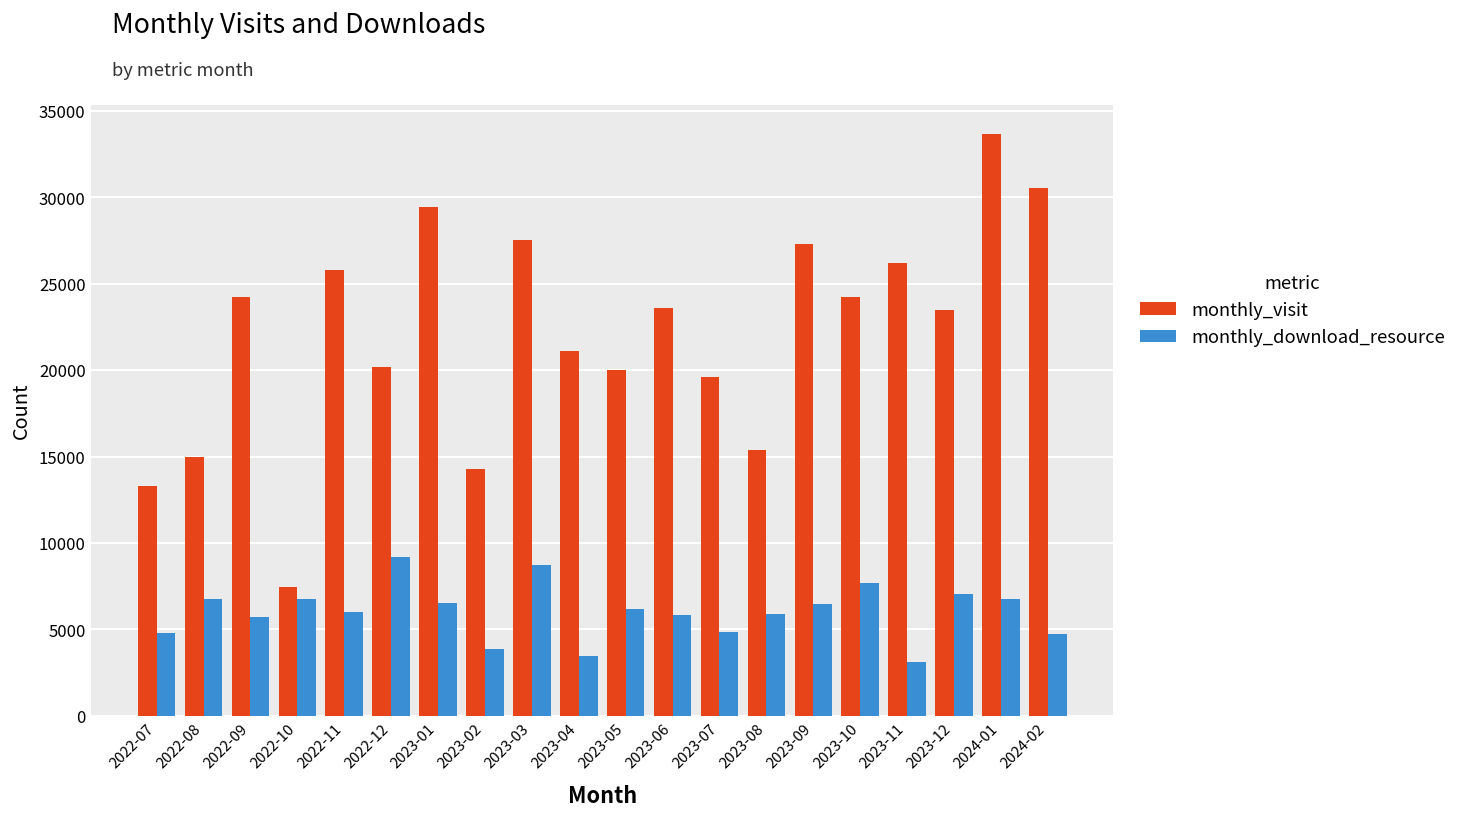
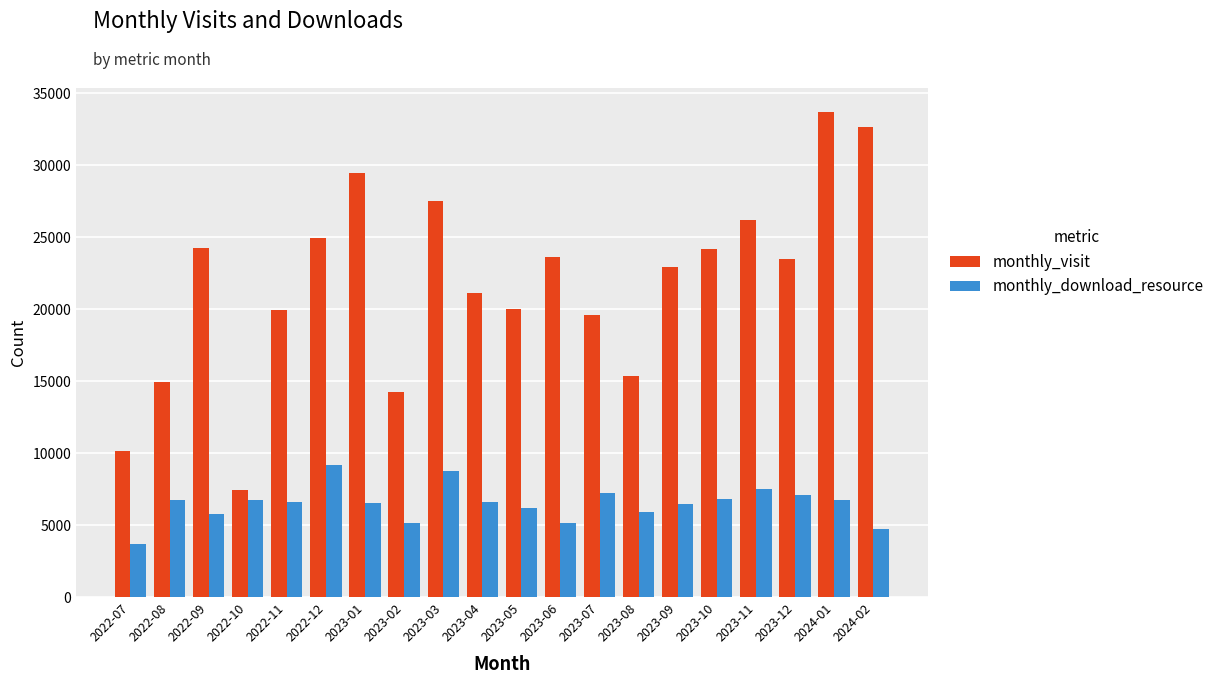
monthly_visit, 2022-07: 13300 -> 10100
monthly_download_resource, 2022-07: 4800 -> 3700
monthly_visit, 2022-11: 25800 -> 19900
monthly_download_resource, 2022-11: 6000 -> 6600
monthly_visit, 2022-12: 20200 -> 25000
monthly_download_resource, 2023-02: 3900 -> 5200
monthly_download_resource, 2023-04: 3400 -> 6600
monthly_download_resource, 2023-06: 5800 -> 5100
monthly_download_resource, 2023-07: 4800 -> 7200
monthly_visit, 2023-09: 27300 -> 22900
monthly_download_resource, 2023-10: 7700 -> 6800
monthly_download_resource, 2023-11: 3100 -> 7500
monthly_visit, 2024-02: 30500 -> 32700
